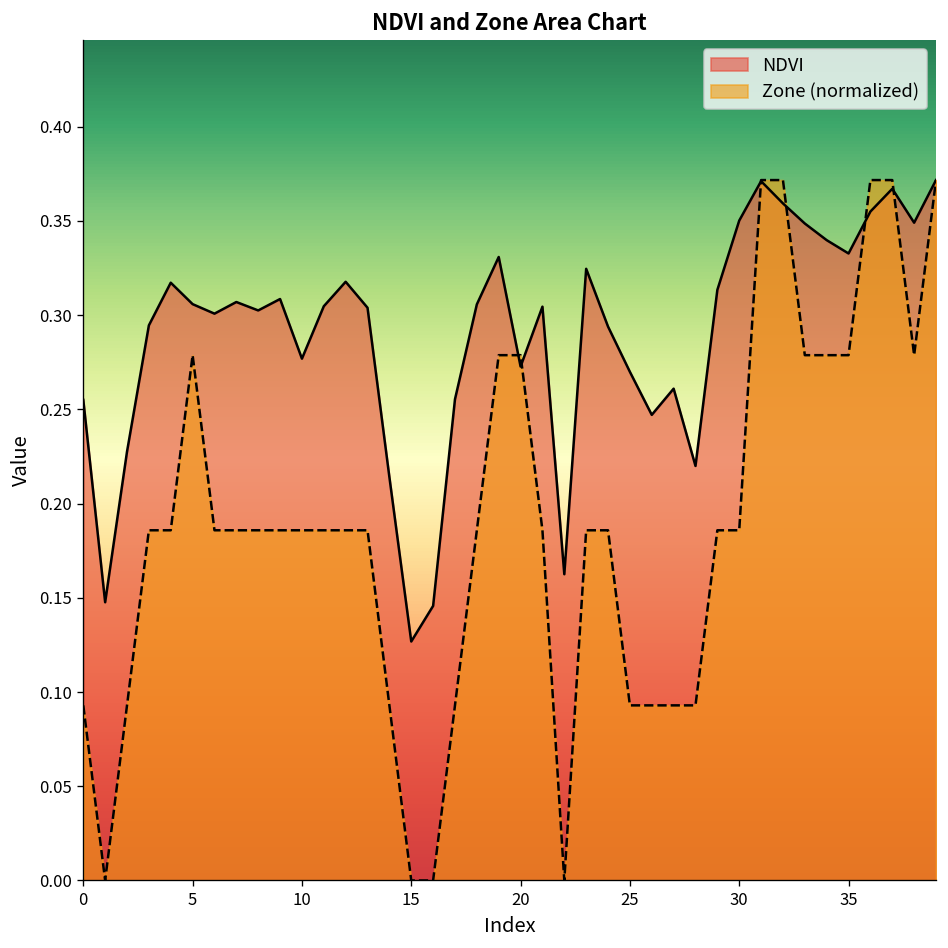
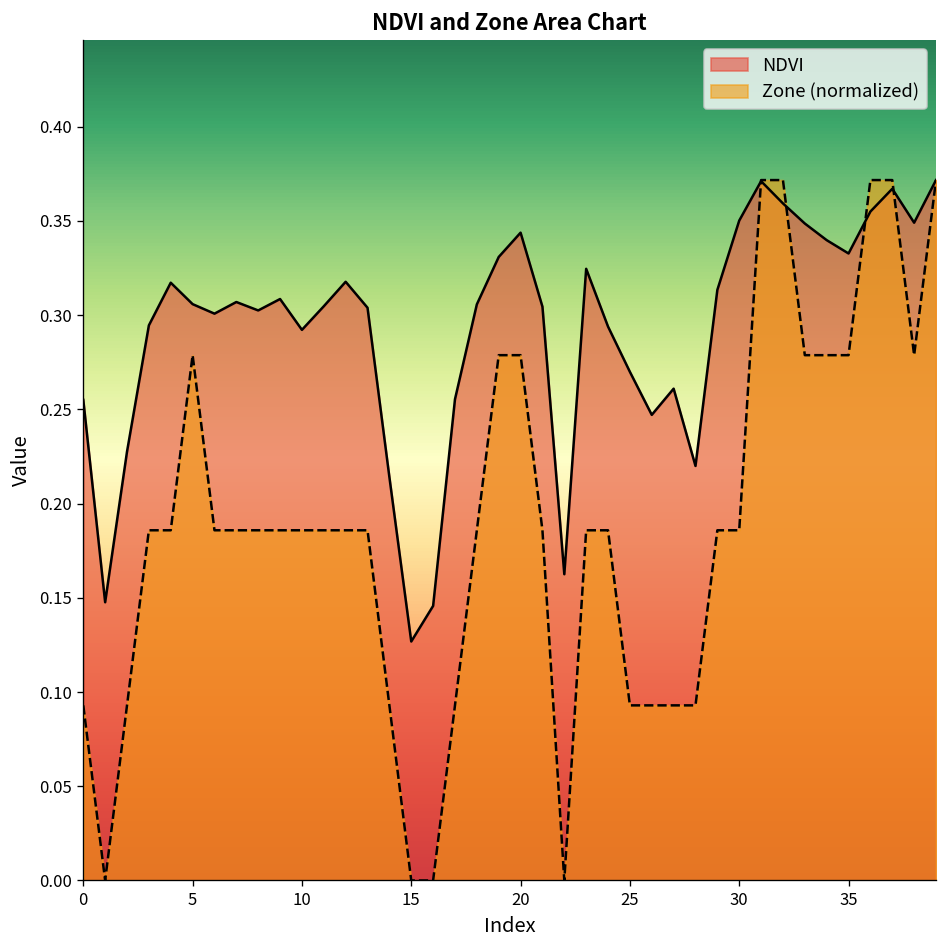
NDVI, 10: 0.277 -> 0.292
NDVI, 20: 0.273 -> 0.344
